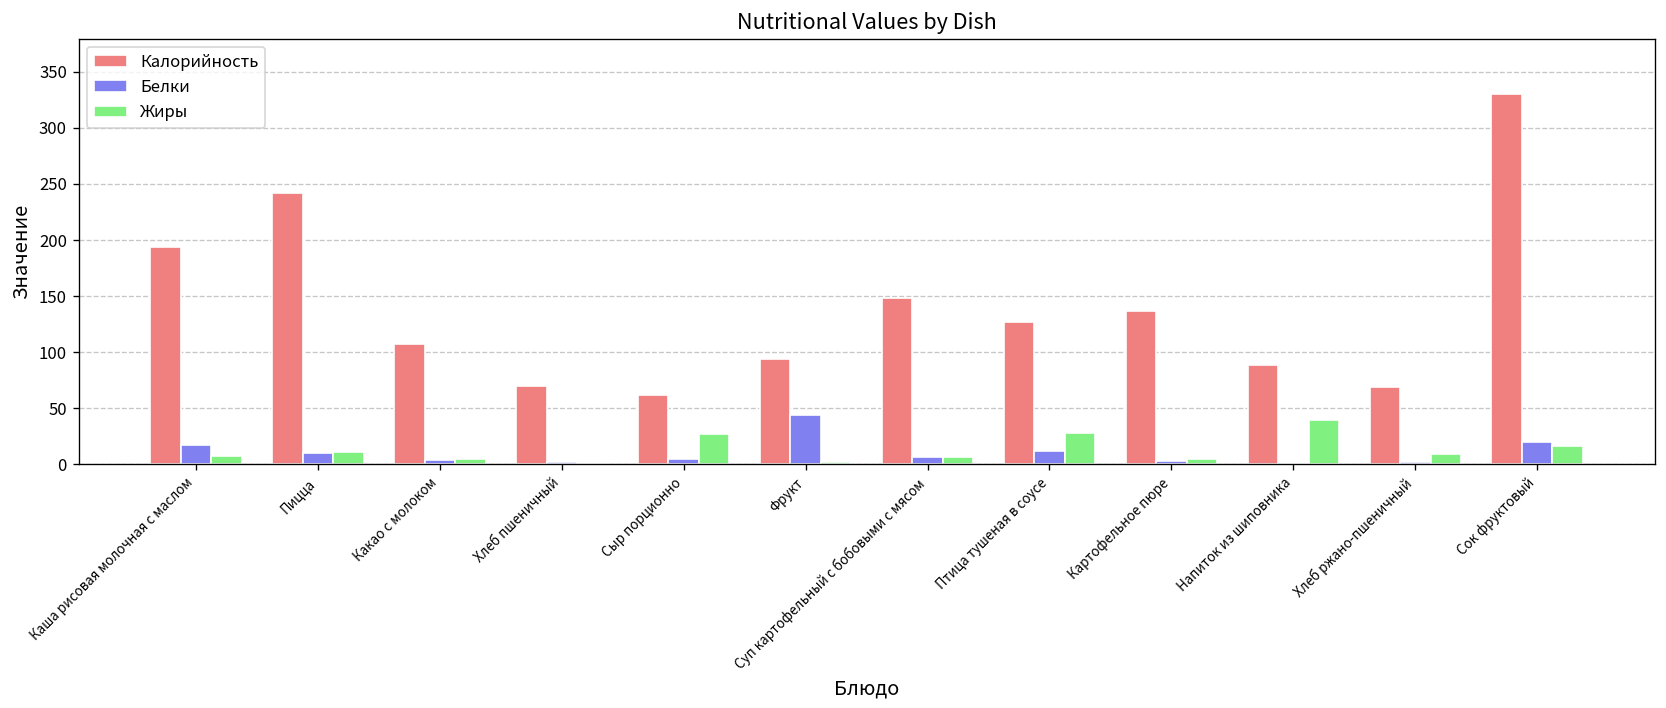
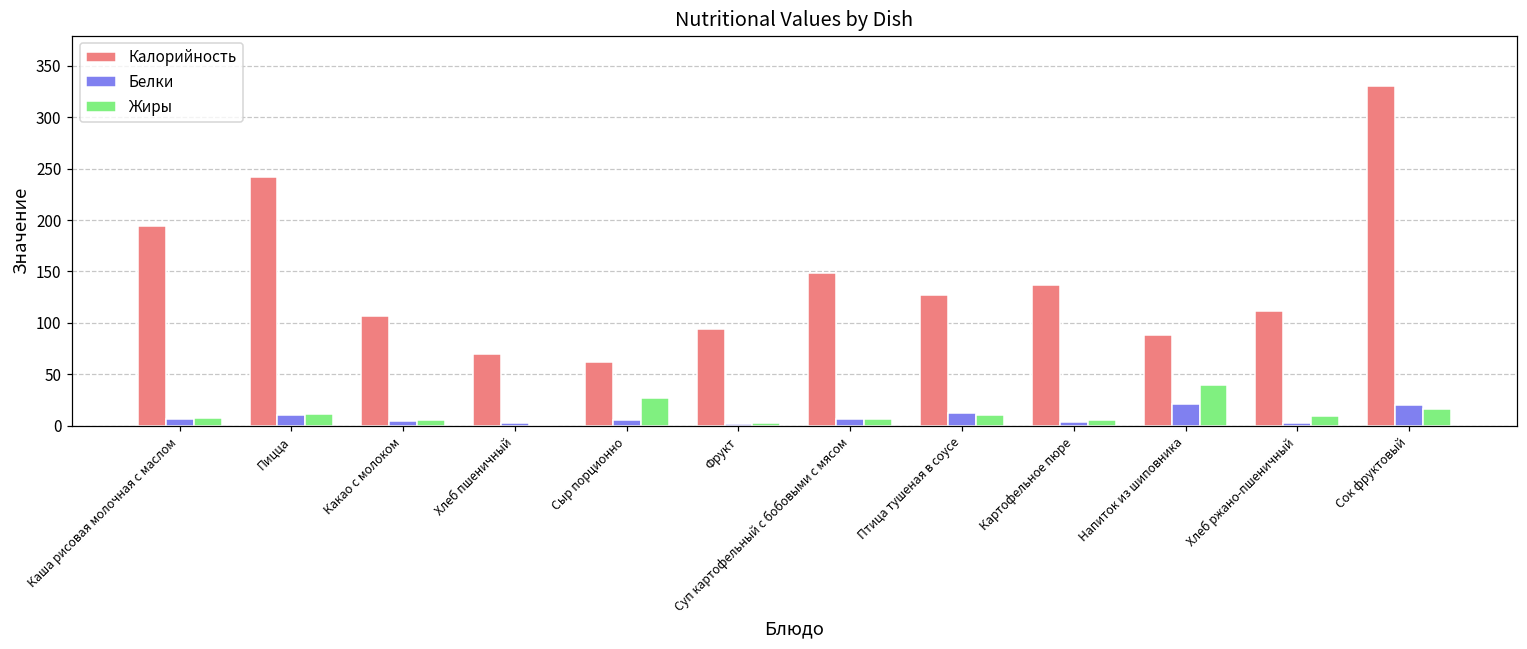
Белки, Каша рисовая молочная с маслом: 20 -> 10
Белки, Фрукт: 40 -> 0
Жиры, Птица тушеная в соусе: 30 -> 10
Белки, Напиток из шиповника: 0 -> 20
Калорийность, Хлеб ржано-пшеничный: 70 -> 110
